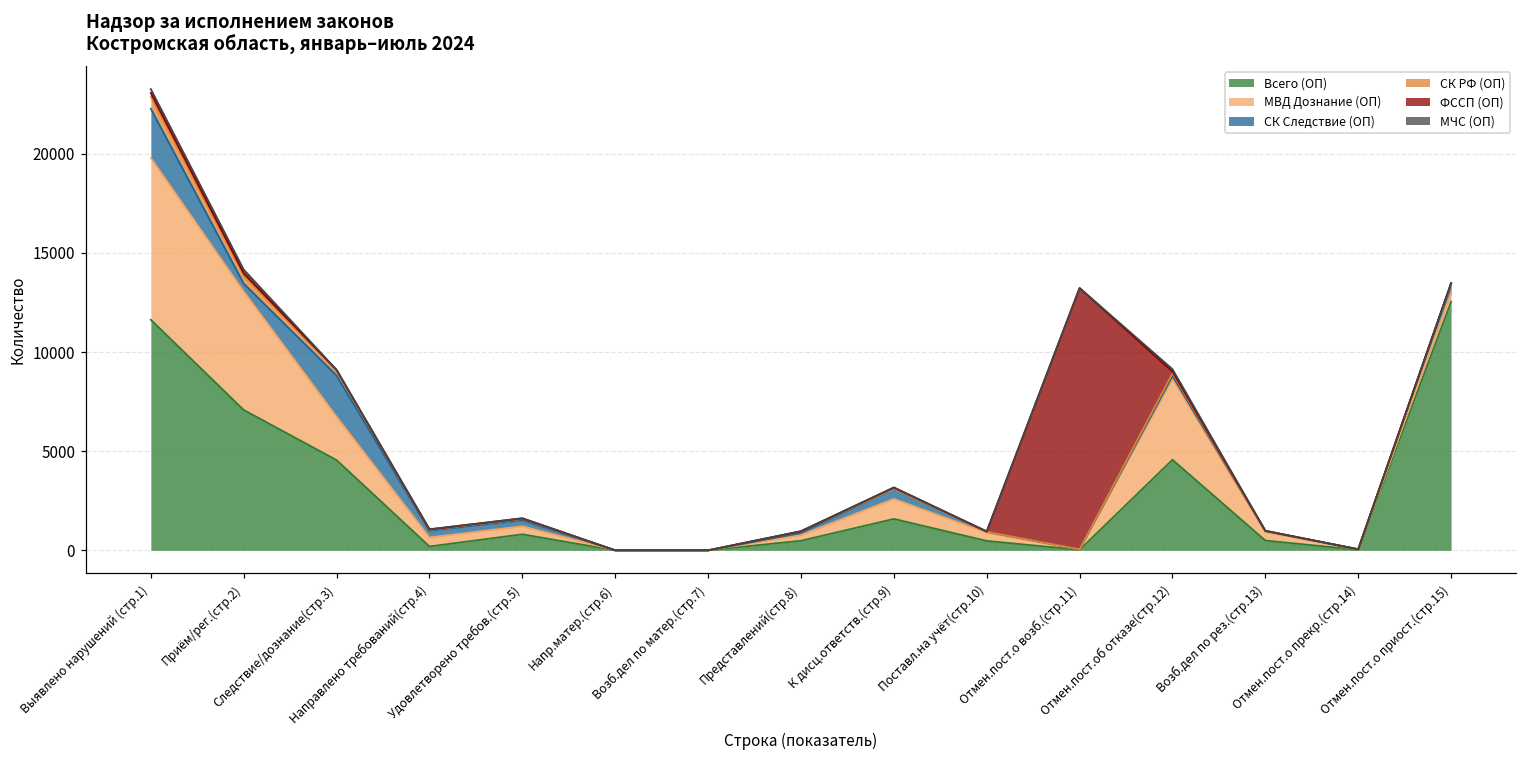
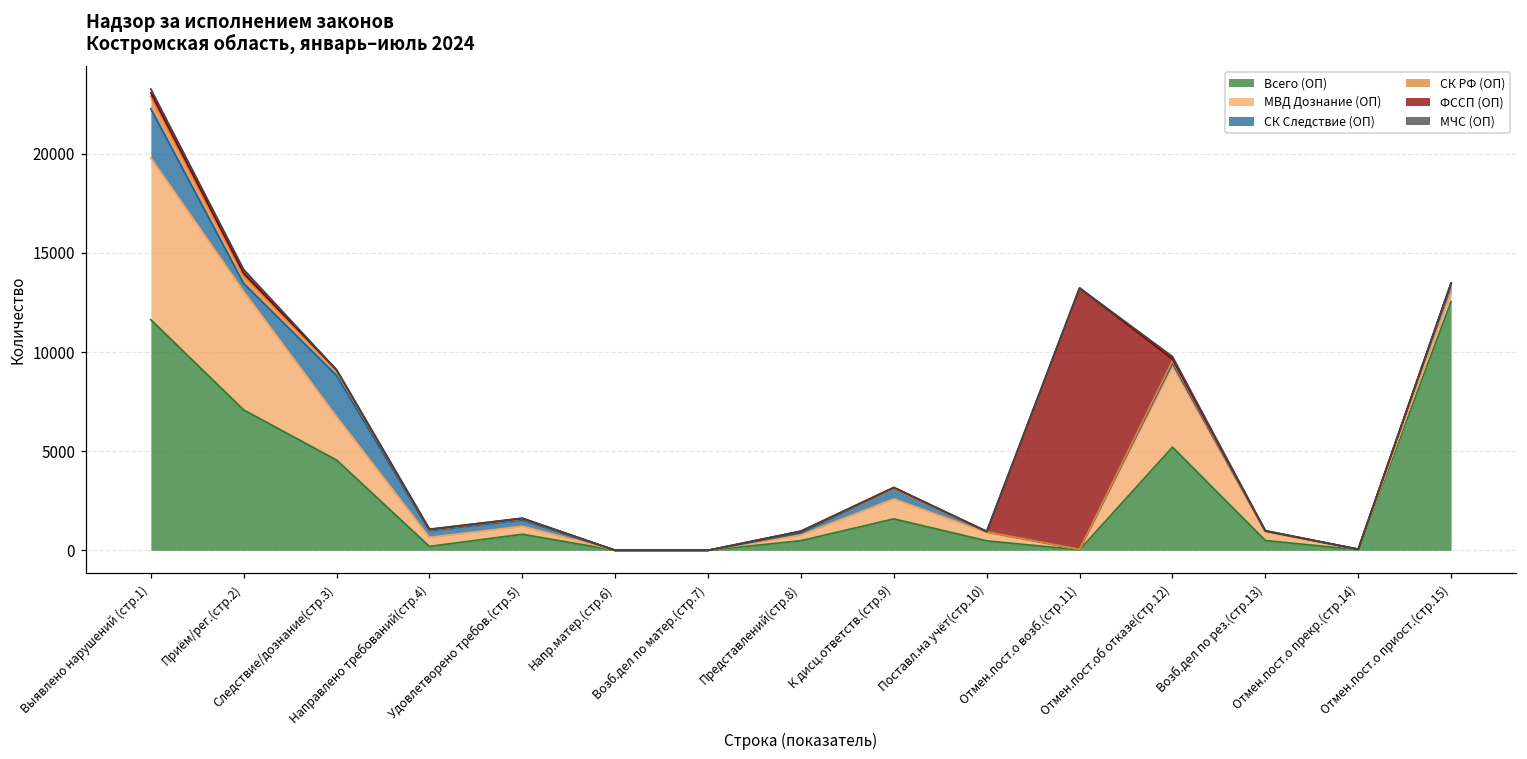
Всего (ОП), Отмен.пост.об отказе(стр.12): 4600 -> 5200
